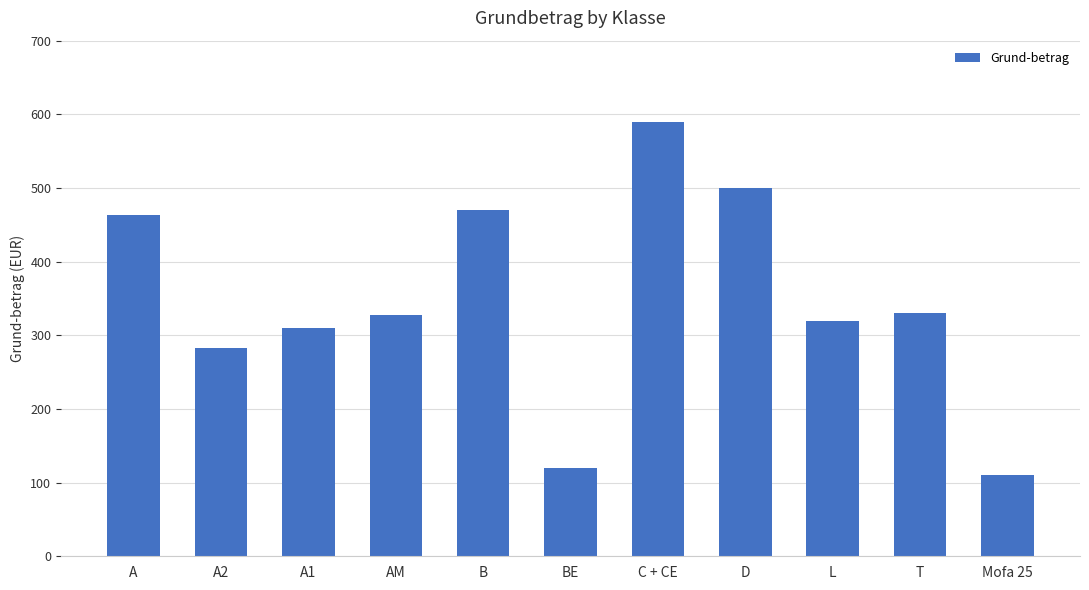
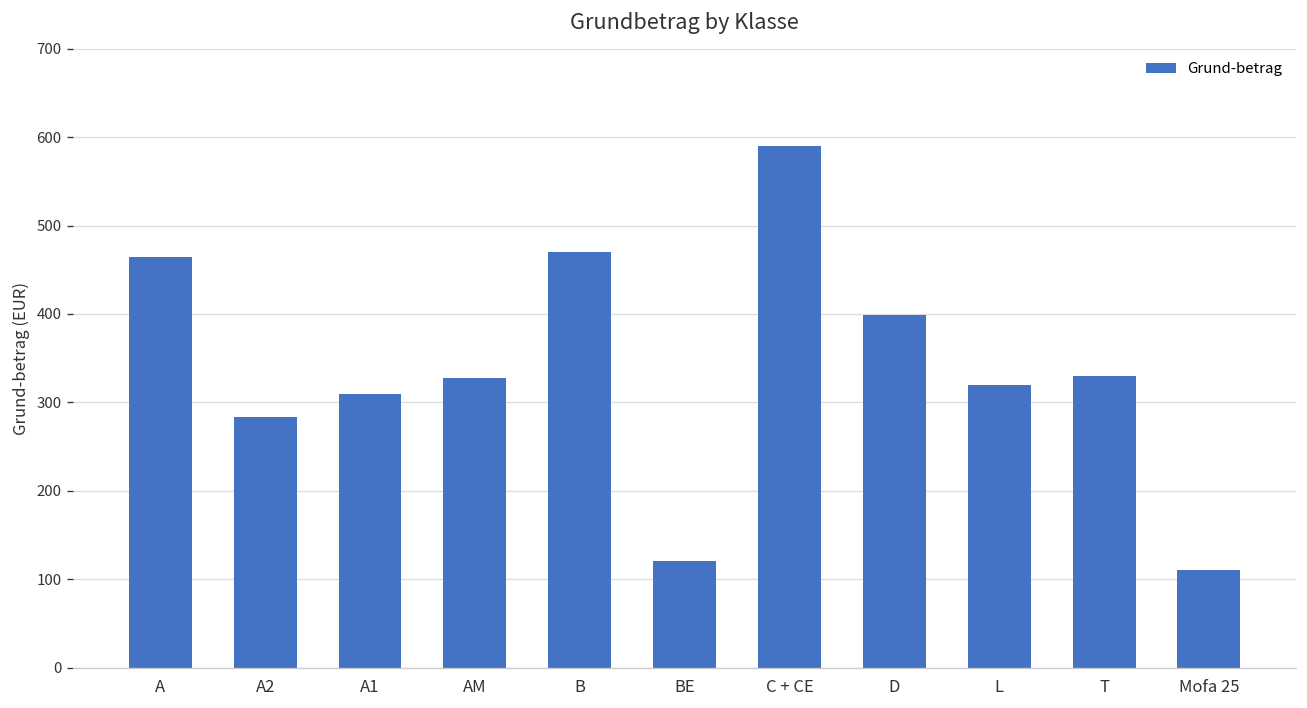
D: 500 -> 400
